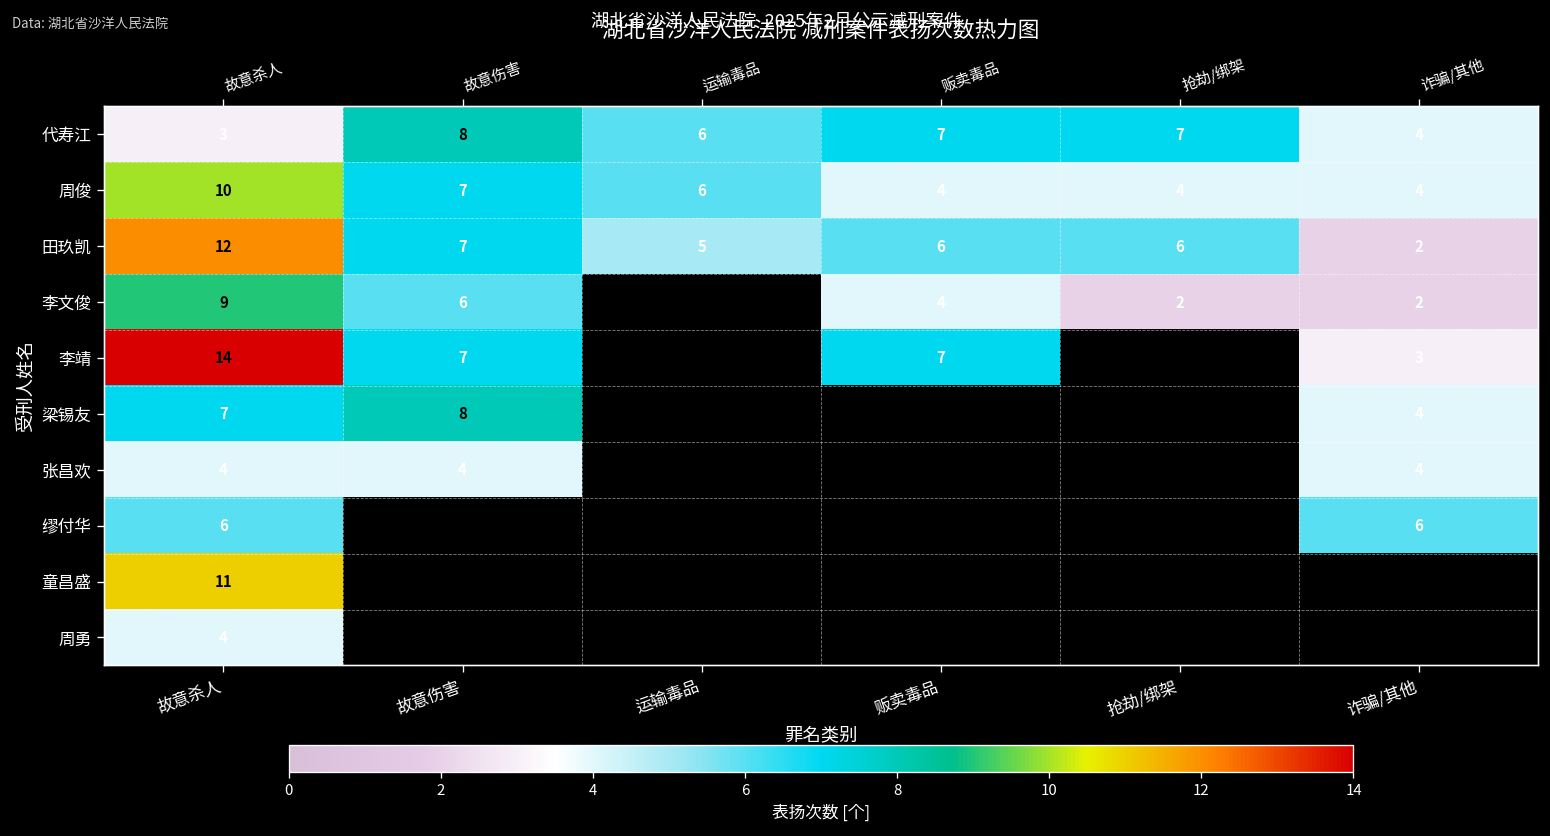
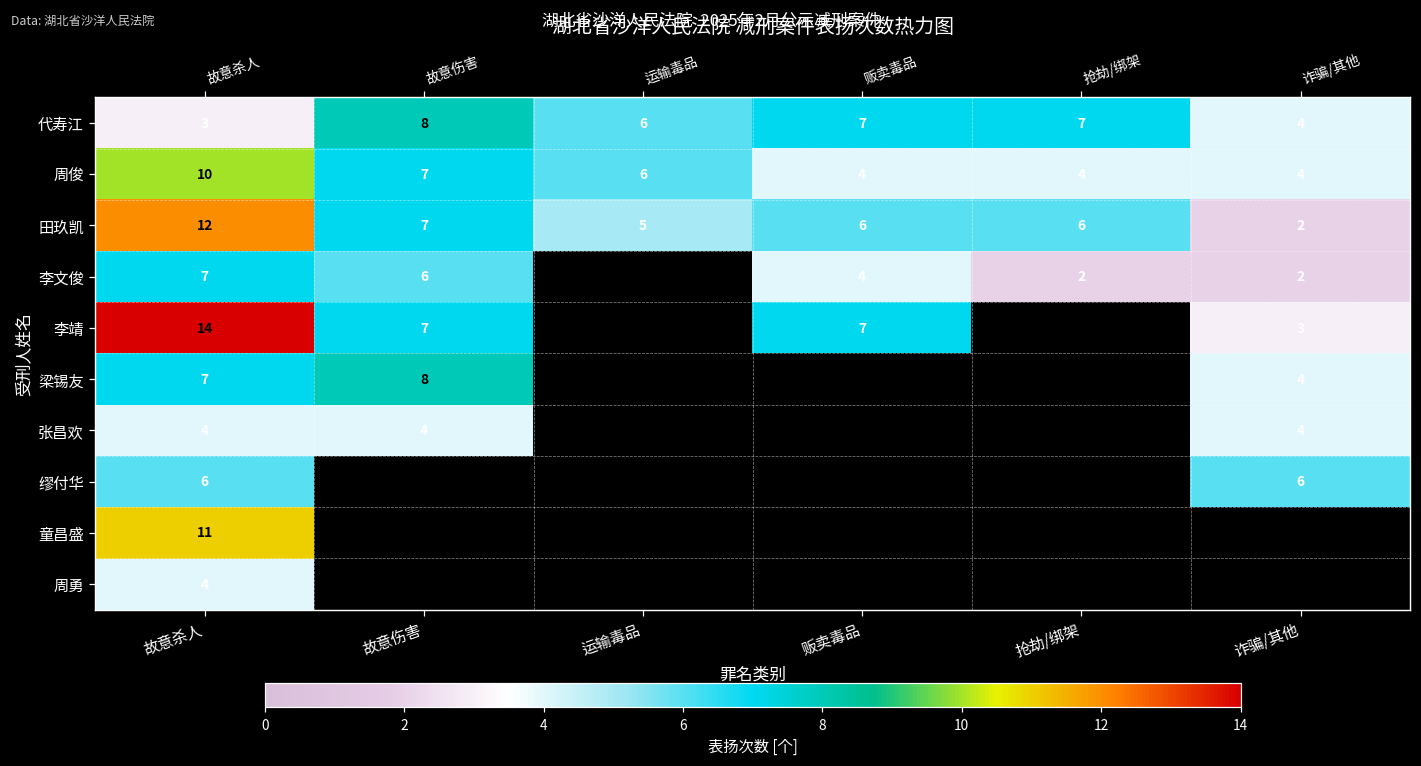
李文俊, 故意杀人: 9 -> 7
